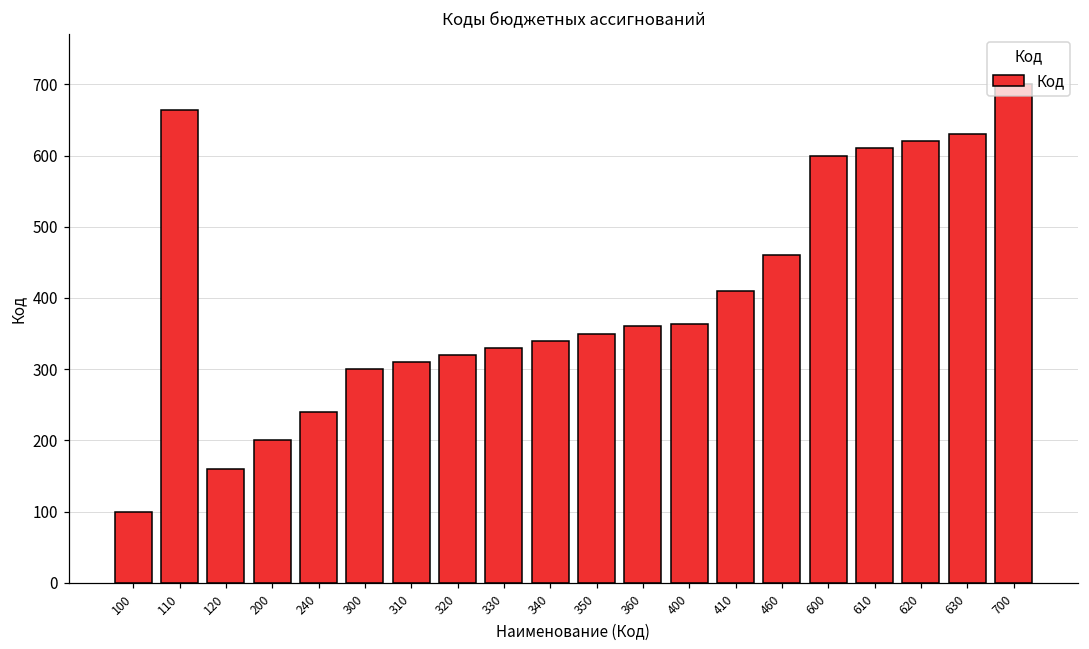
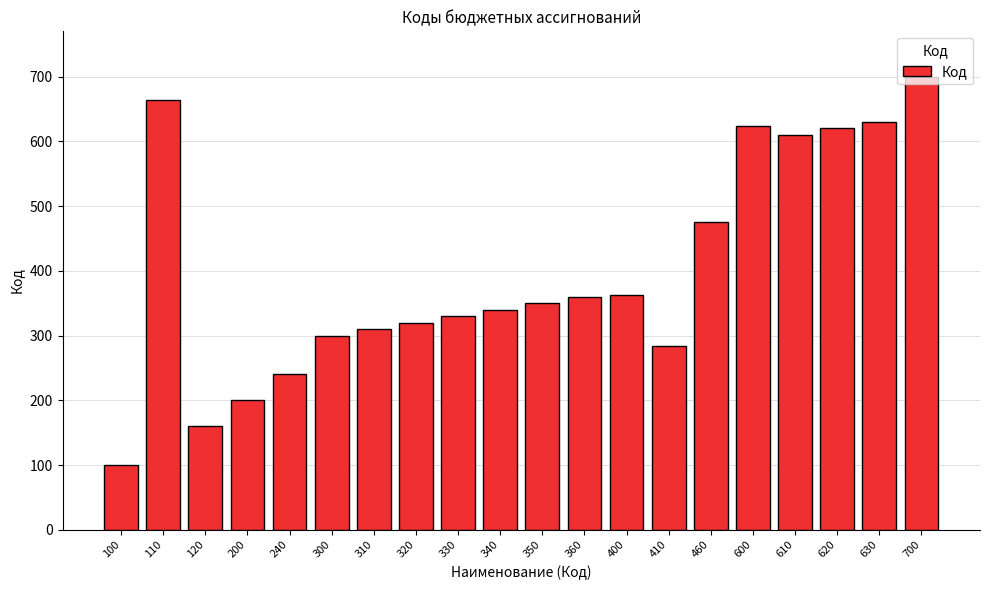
410: 410 -> 280
460: 460 -> 480
600: 600 -> 620
